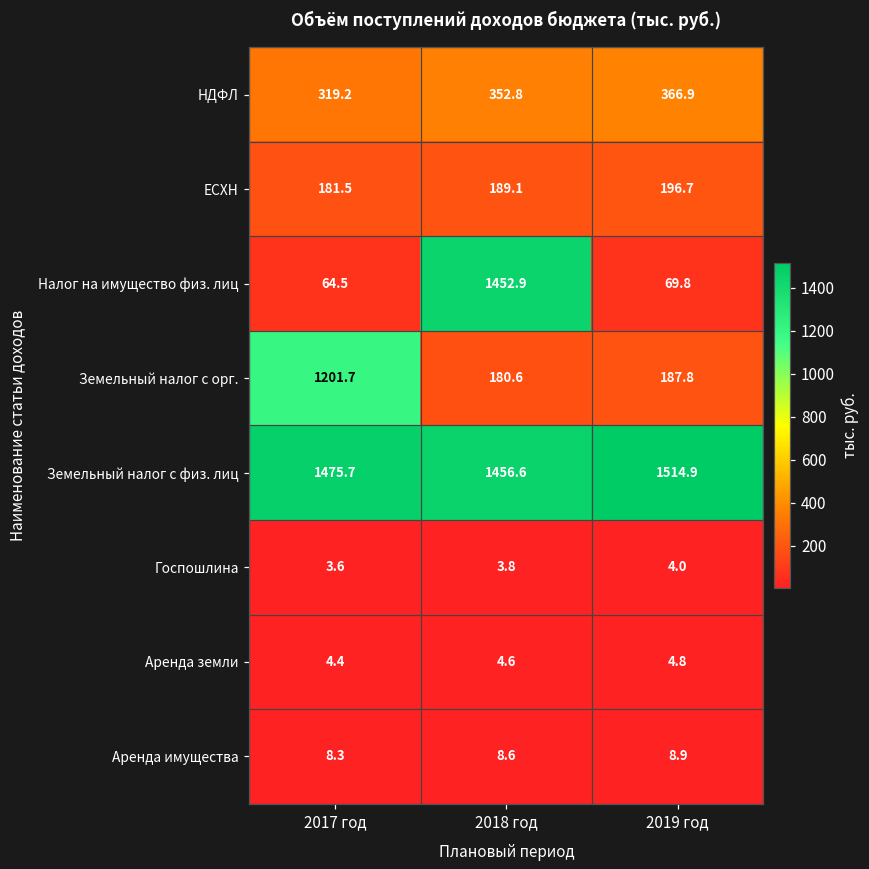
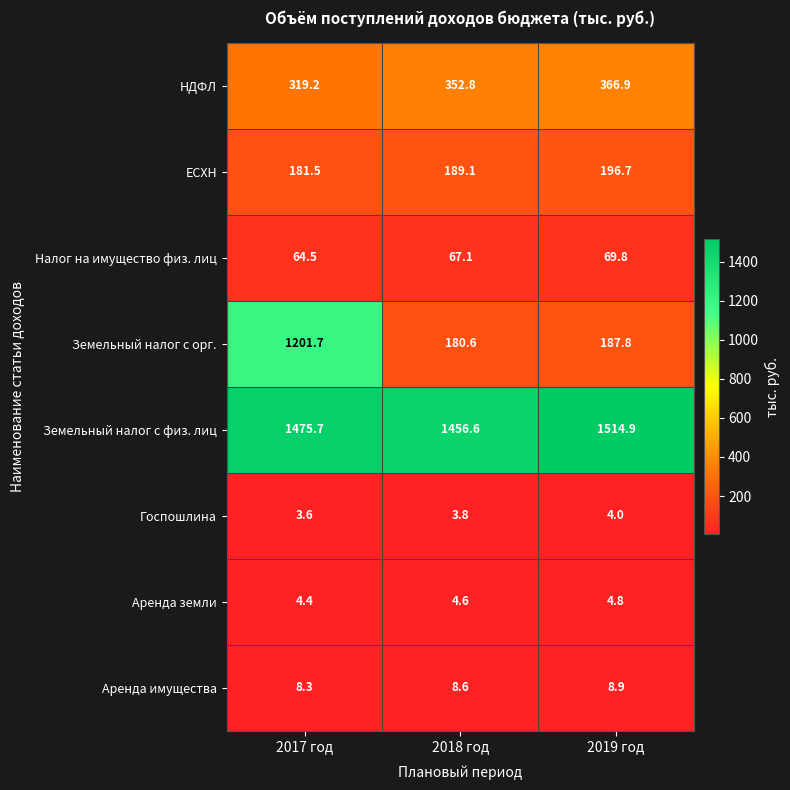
Налог на имущество физ. лиц, 2018 год: 1452.9 -> 67.1
